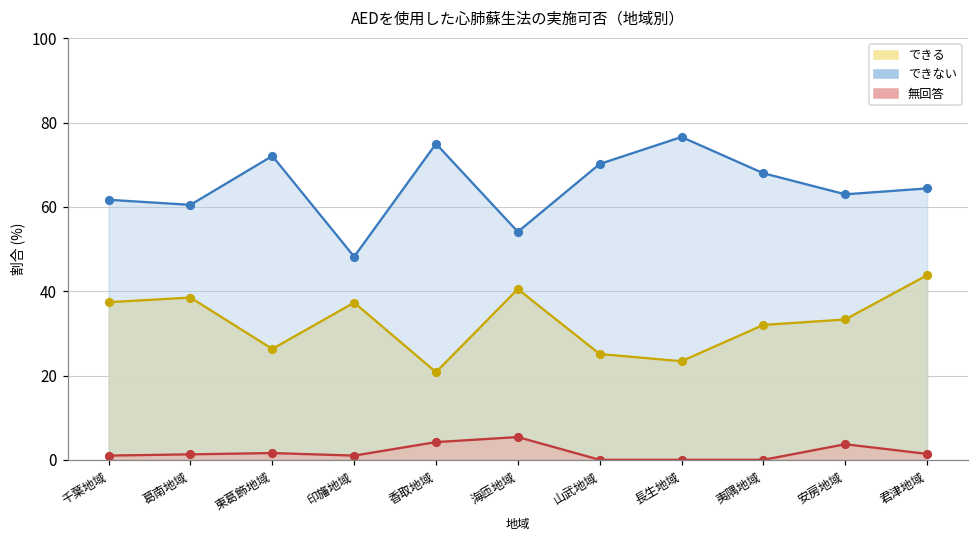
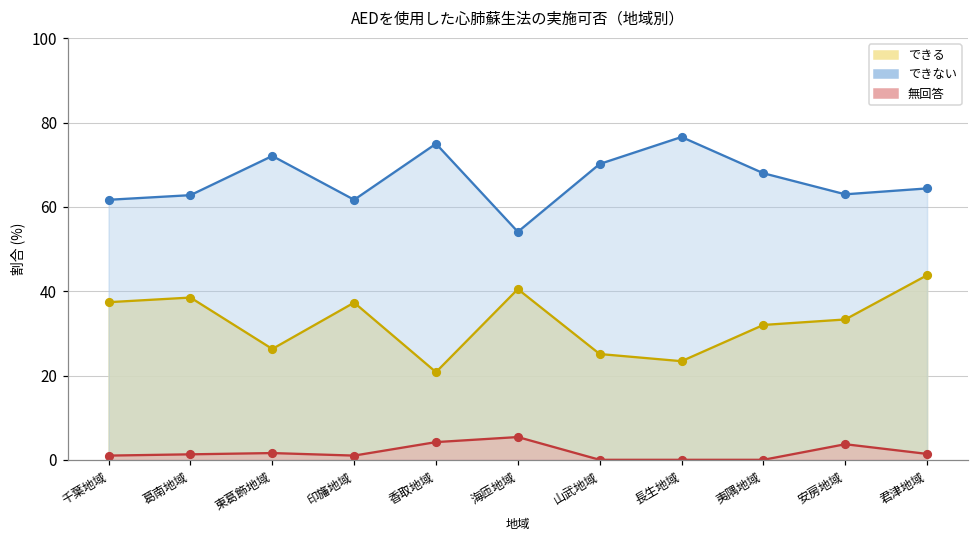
できない, 葛南地域: 61 -> 63
できない, 印旛地域: 48 -> 62
